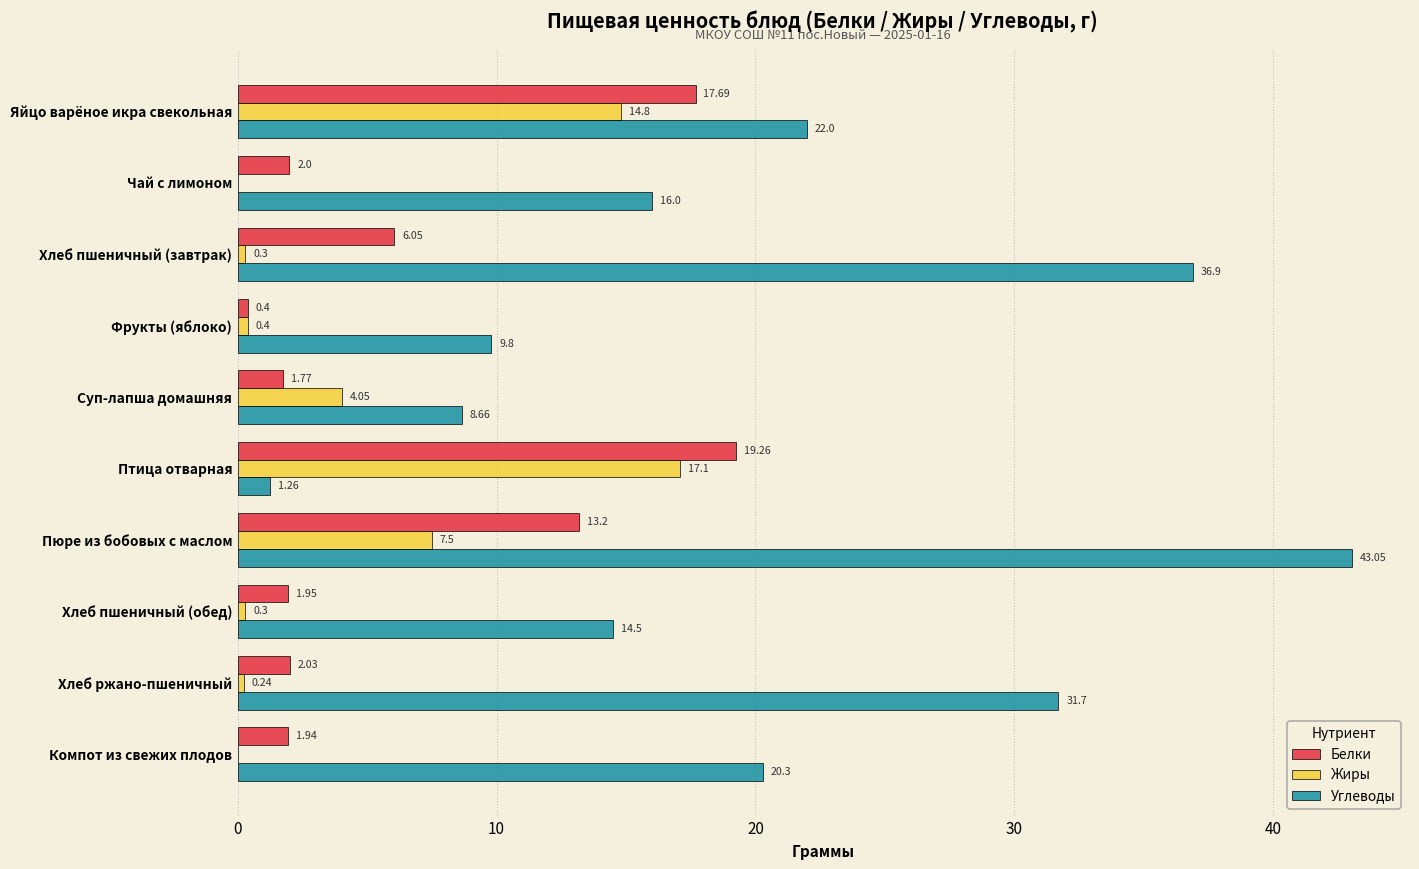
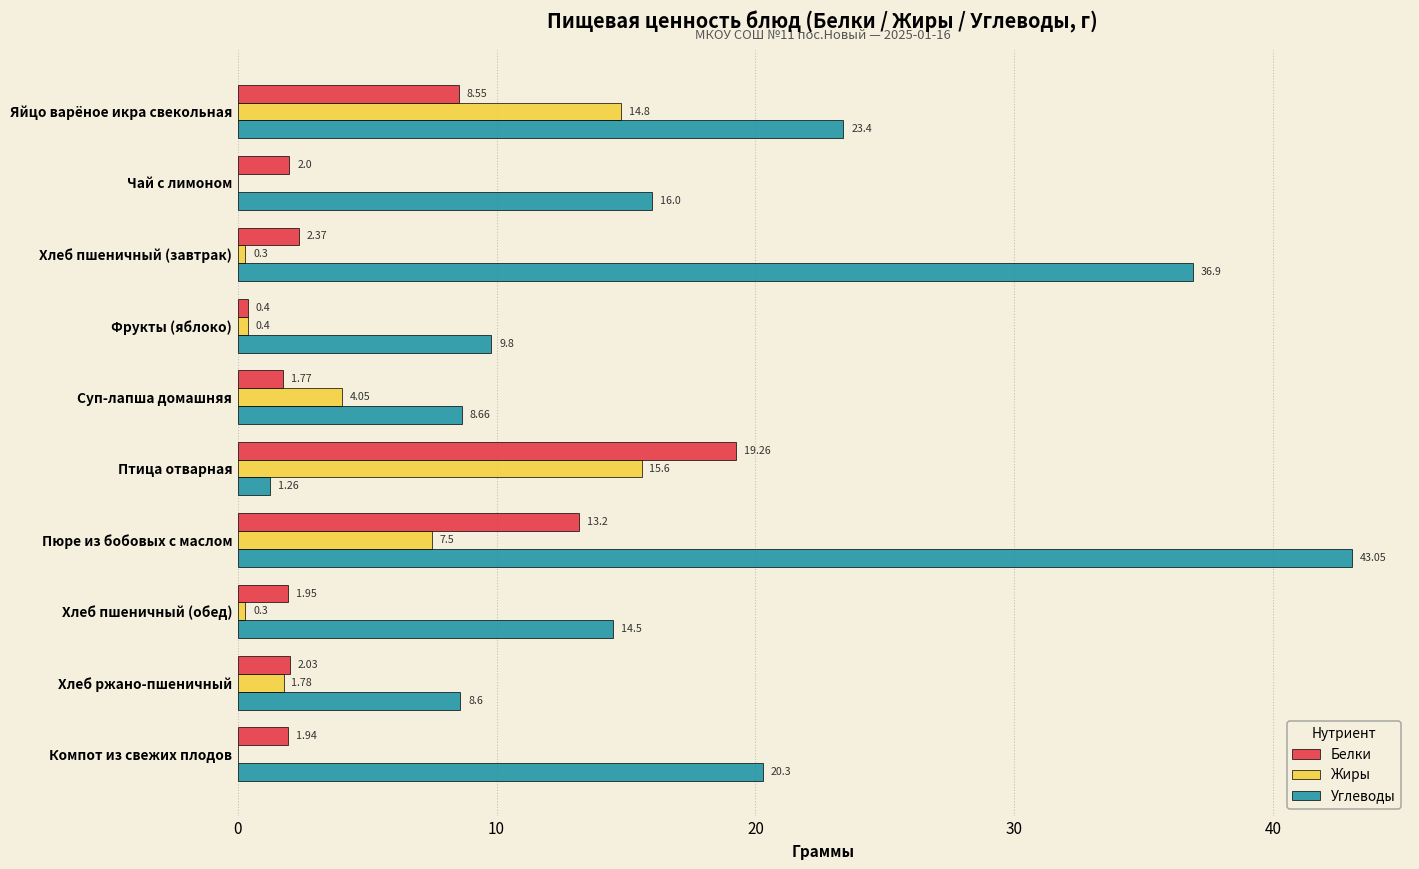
Белки, Яйцо варёное икра свекольная: 17.69 -> 8.55
Углеводы, Яйцо варёное икра свекольная: 22.0 -> 23.4
Белки, Хлеб пшеничный (завтрак): 6.05 -> 2.37
Жиры, Птица отварная: 17.1 -> 15.6
Жиры, Хлеб ржано-пшеничный: 0.24 -> 1.78
Углеводы, Хлеб ржано-пшеничный: 31.7 -> 8.6
